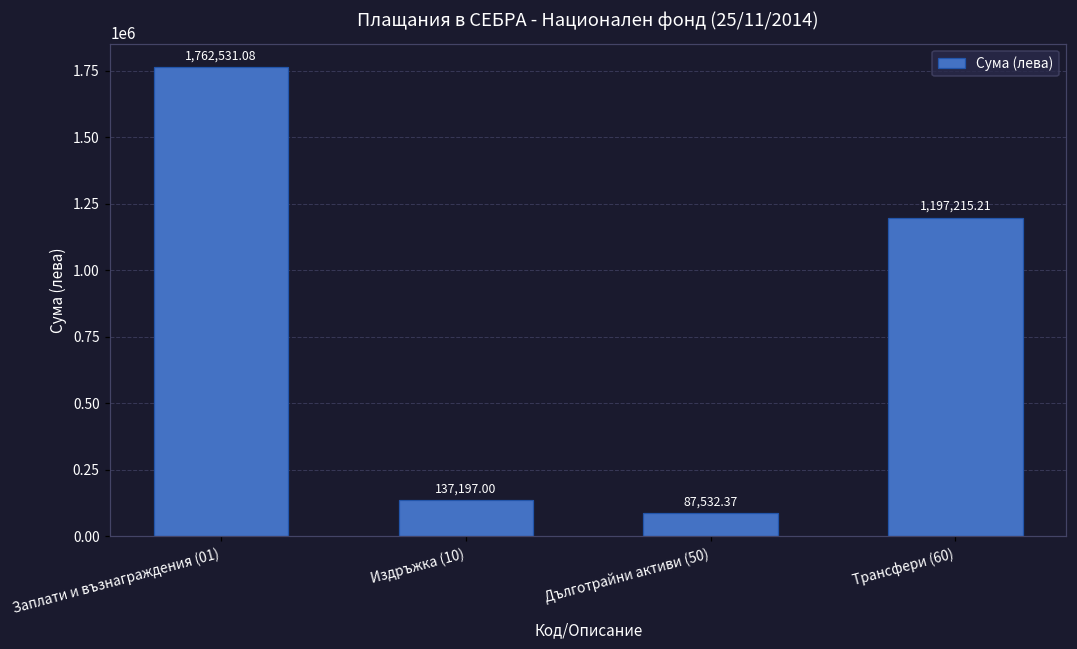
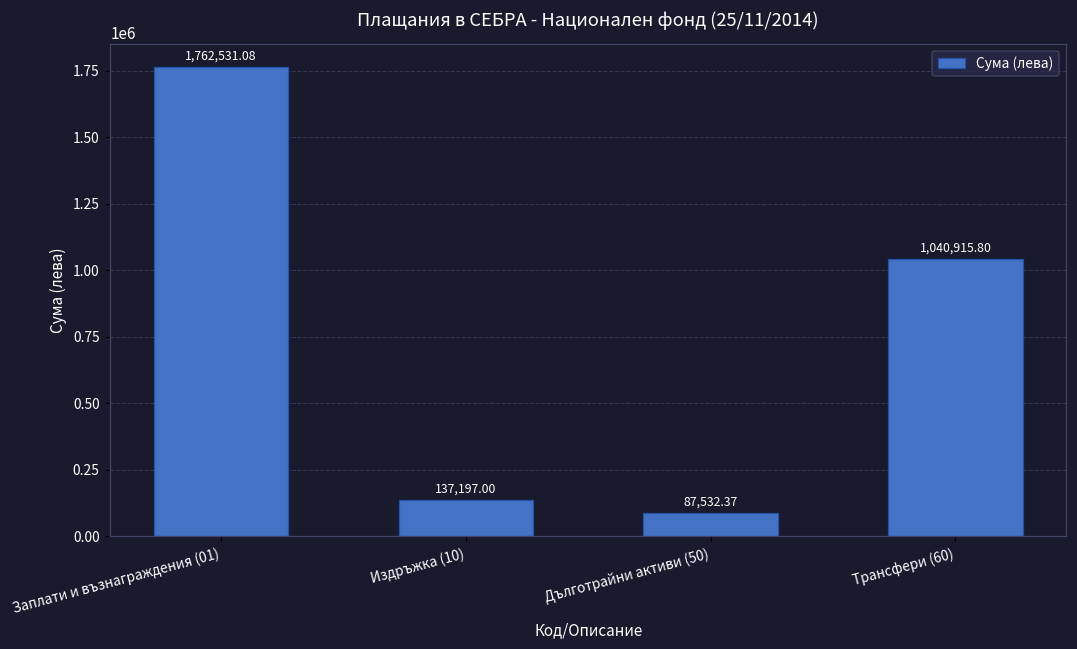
Трансфери (60): 1,197,215.21 -> 1,040,915.80
